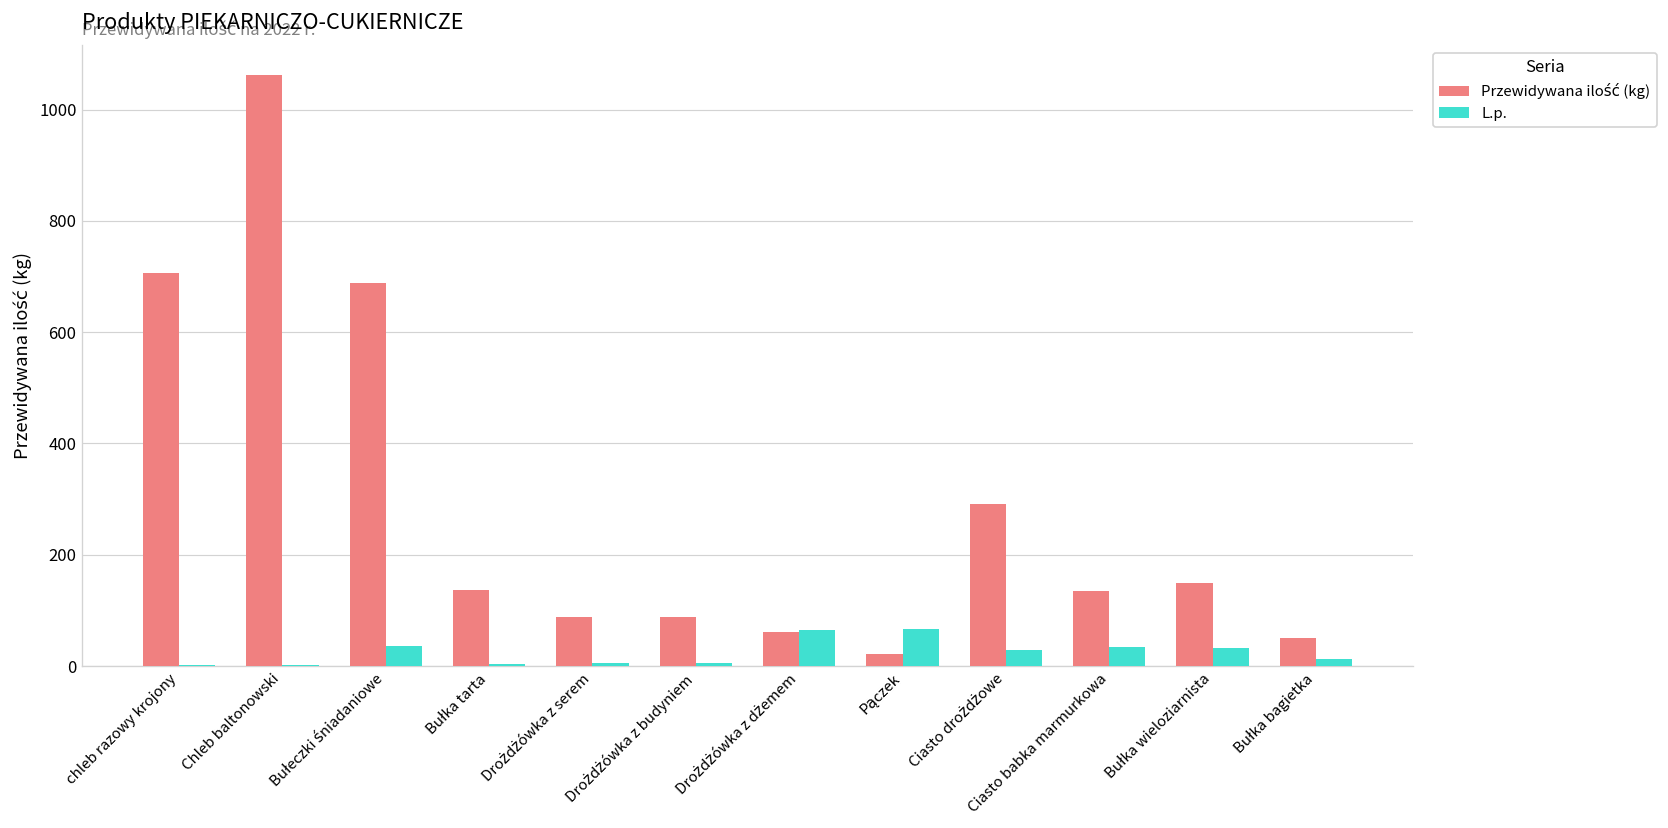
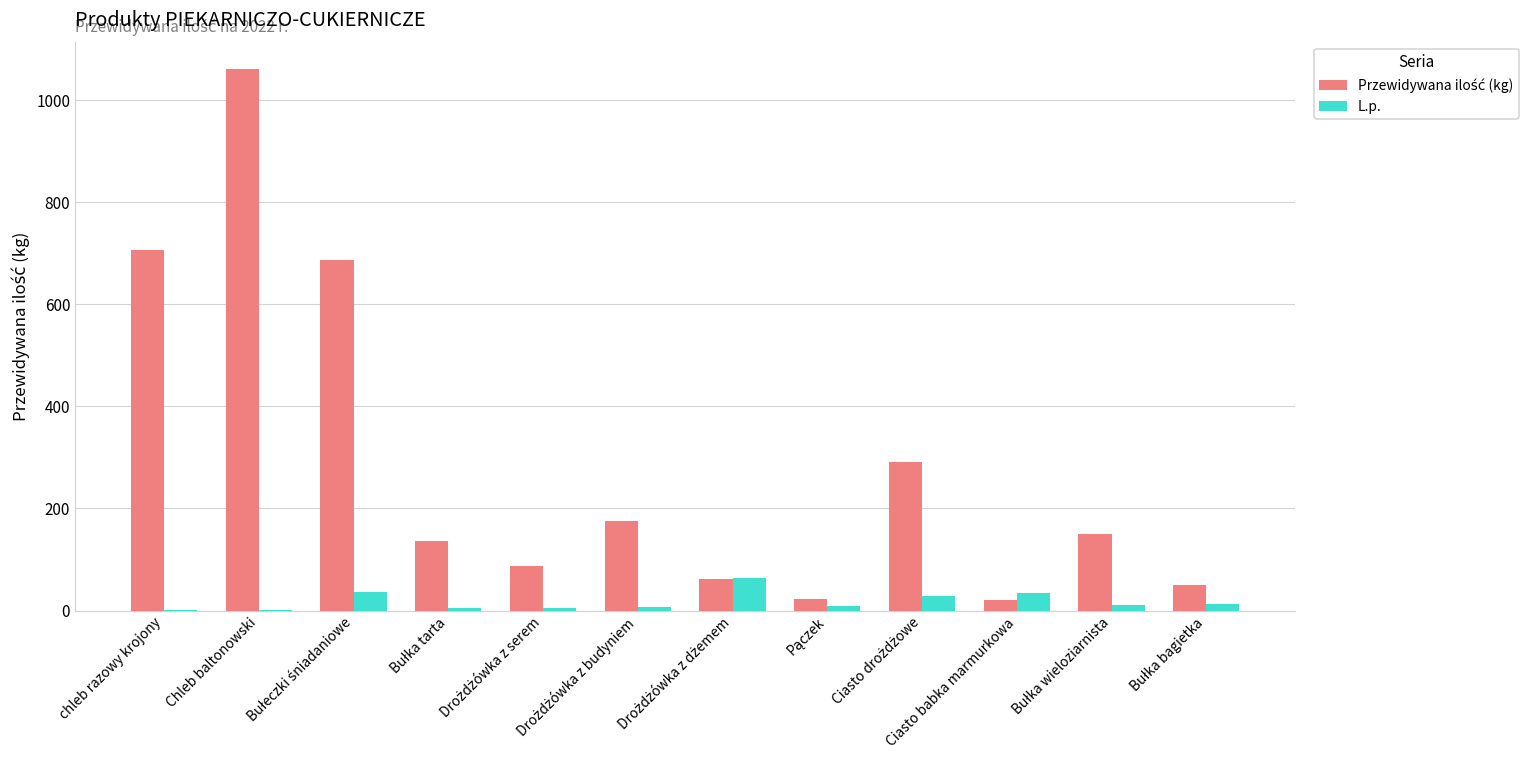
Przewidywana ilość (kg), Drożdżówka z budyniem: 90 -> 180
L.p., Pączek: 70 -> 10
Przewidywana ilość (kg), Ciasto babka marmurkowa: 140 -> 20
L.p., Bułka wieloziarnista: 30 -> 10
